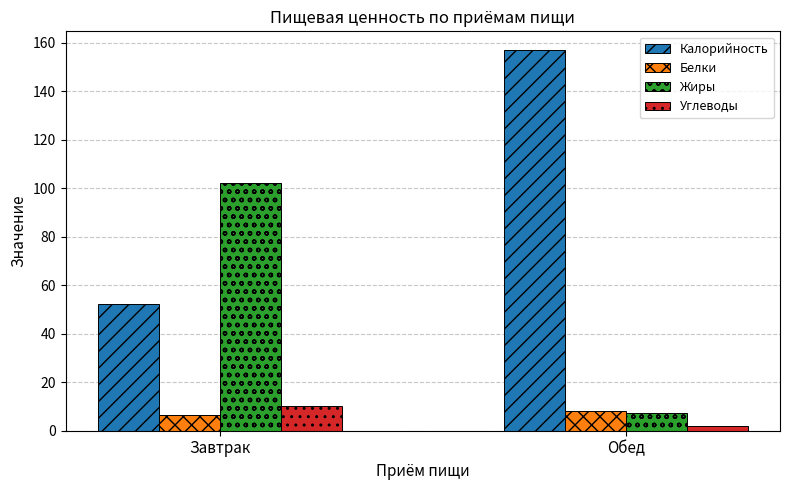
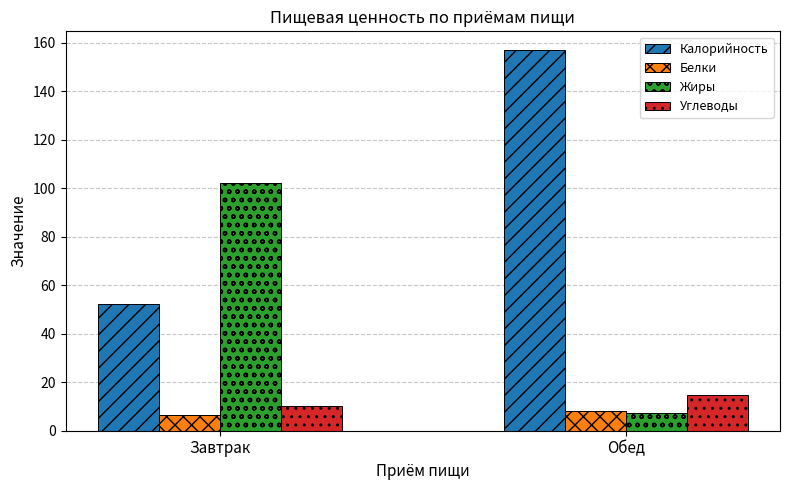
Углеводы, Обед: 2 -> 15
